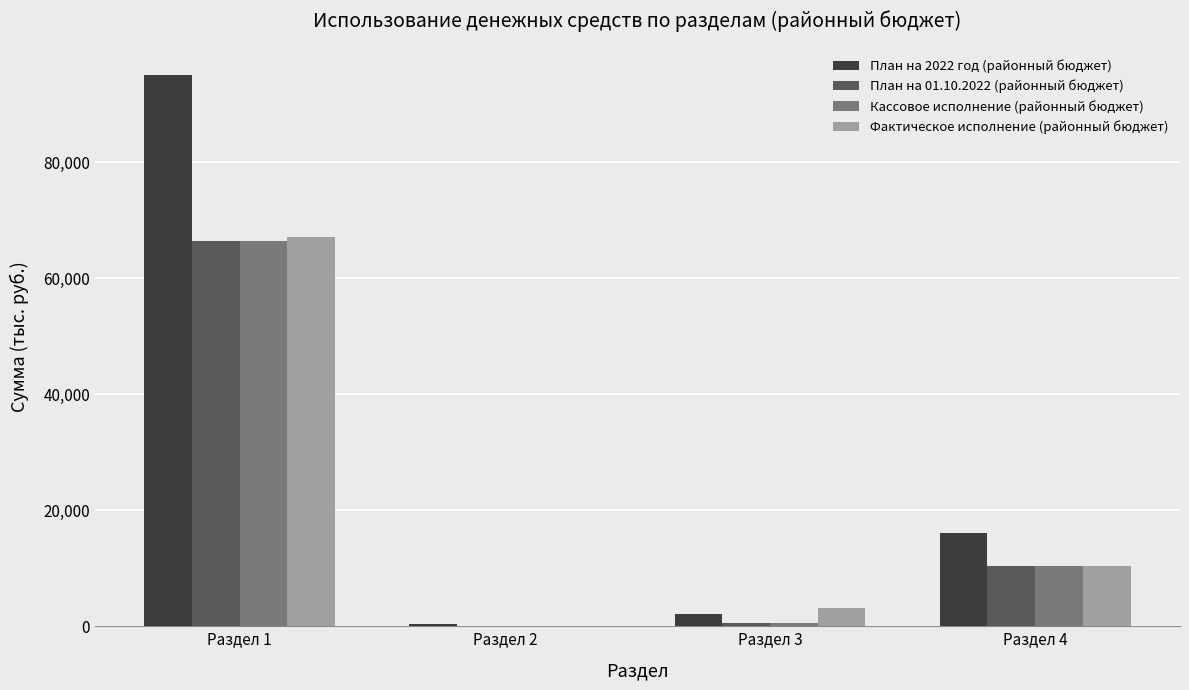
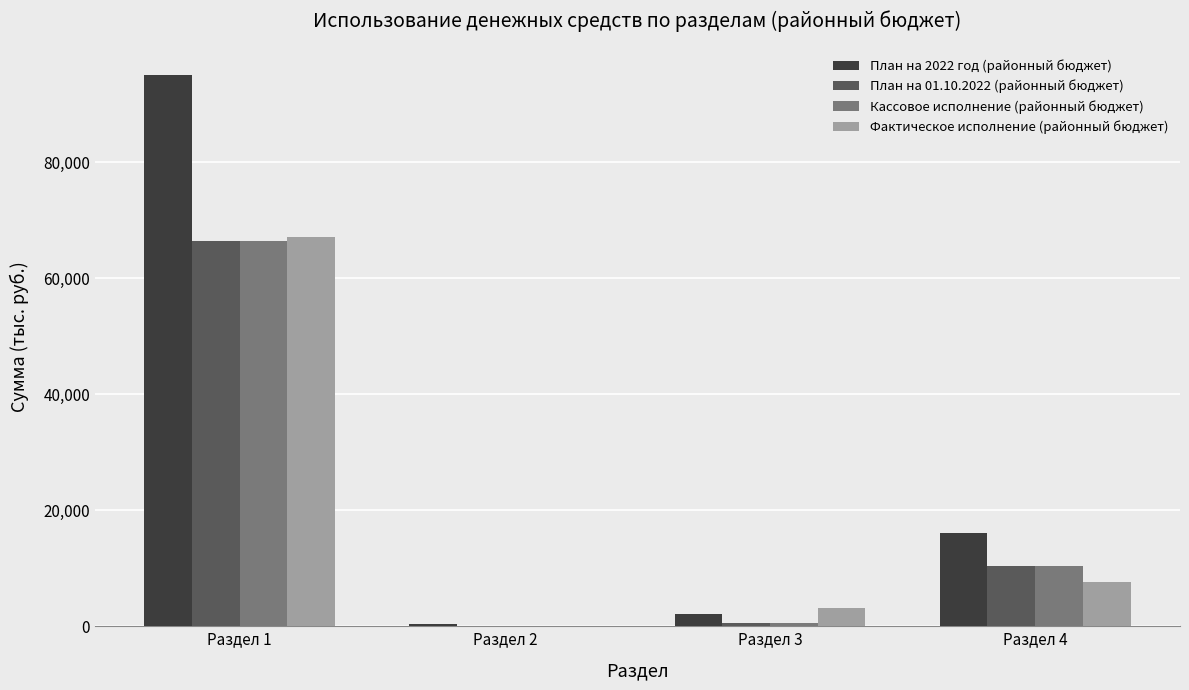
Фактическое исполнение (районный бюджет), Раздел 4: 10,000 -> 8,000
